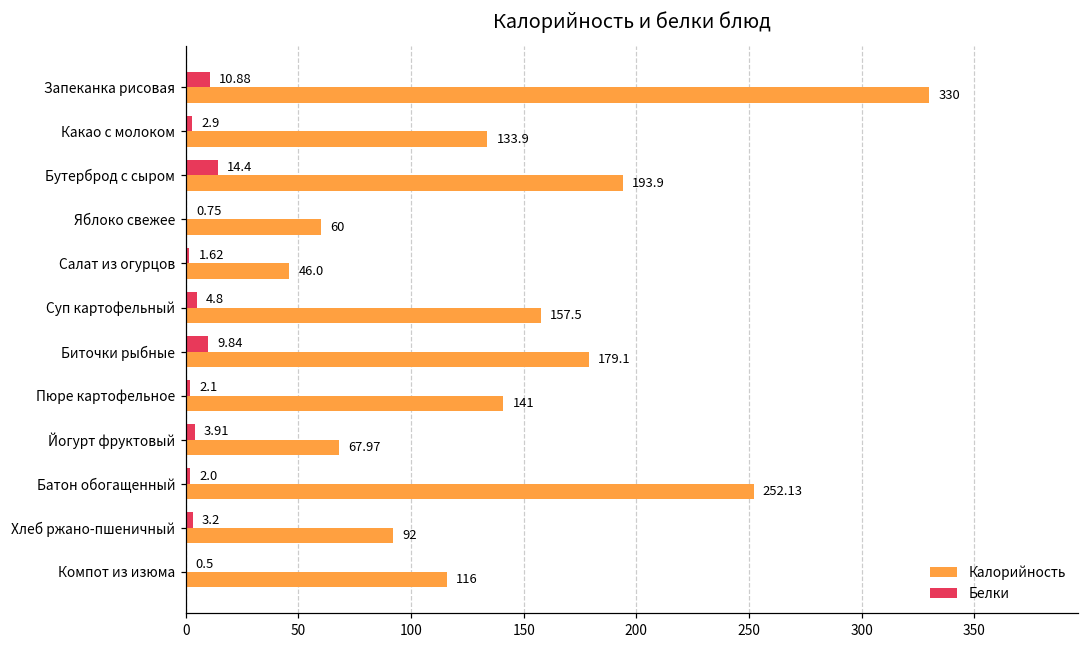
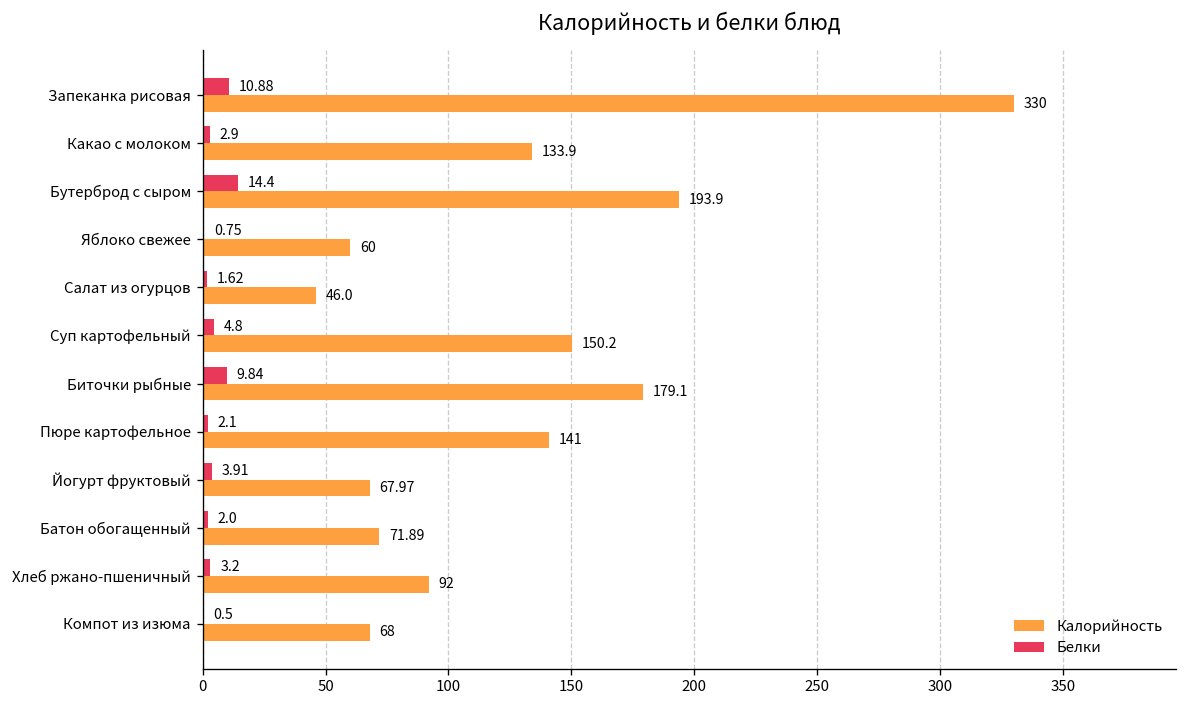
Калорийность, Суп картофельный: 157.5 -> 150.2
Калорийность, Батон обогащенный: 252.13 -> 71.89
Калорийность, Компот из изюма: 116 -> 68
